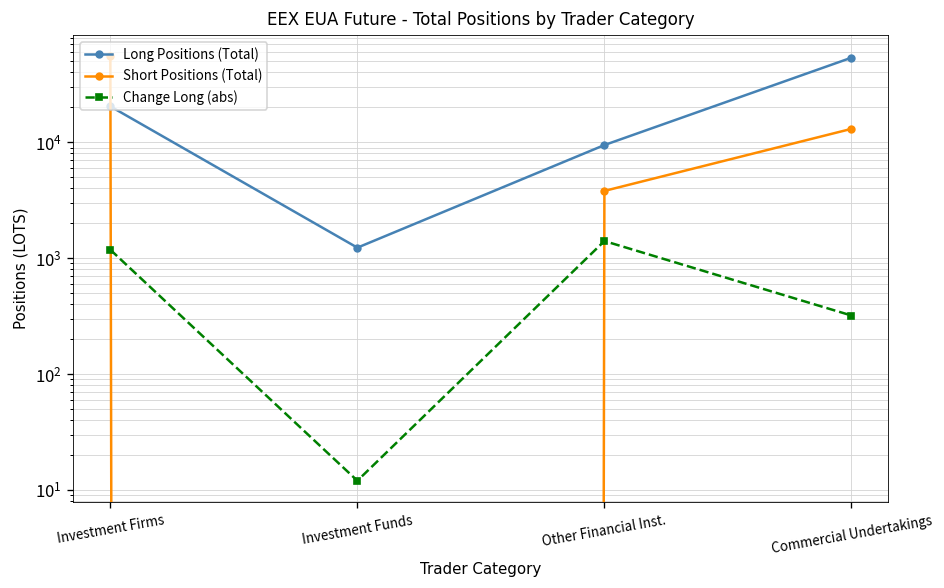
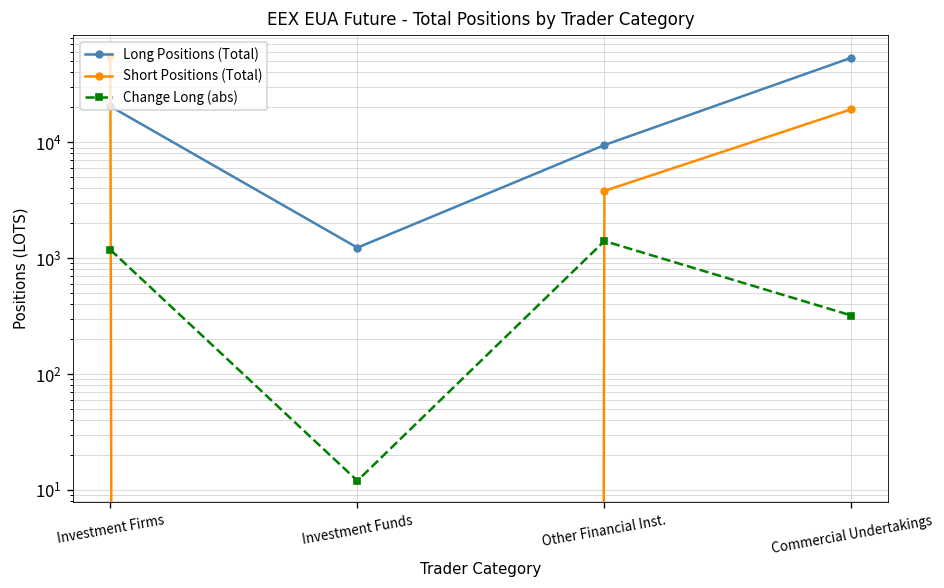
Short Positions (Total), Commercial Undertakings: 13000 -> 19000
